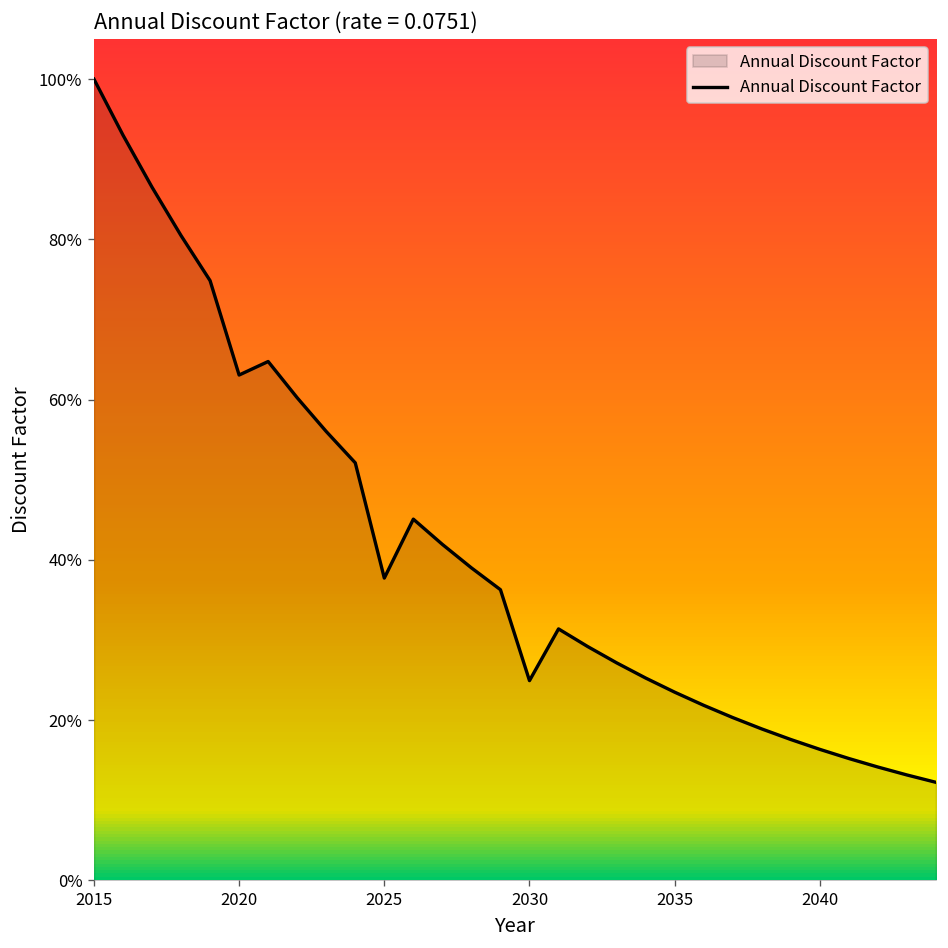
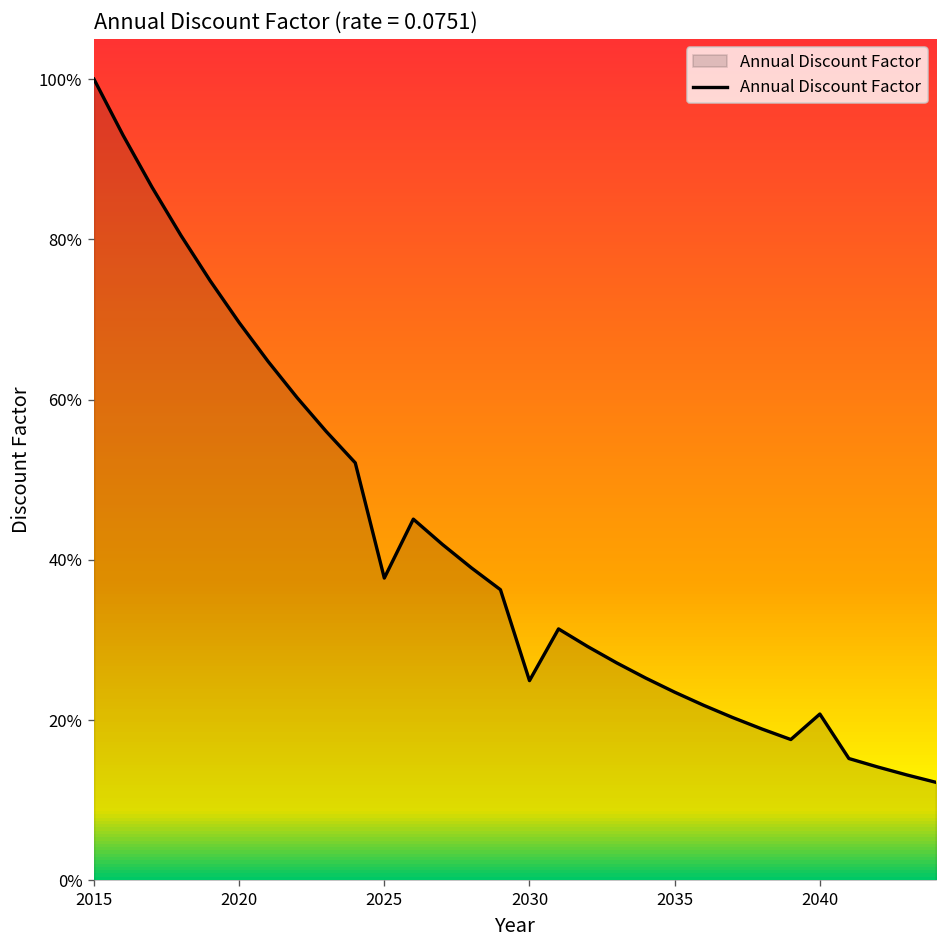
2020: 63% -> 70%
2040: 16% -> 21%
